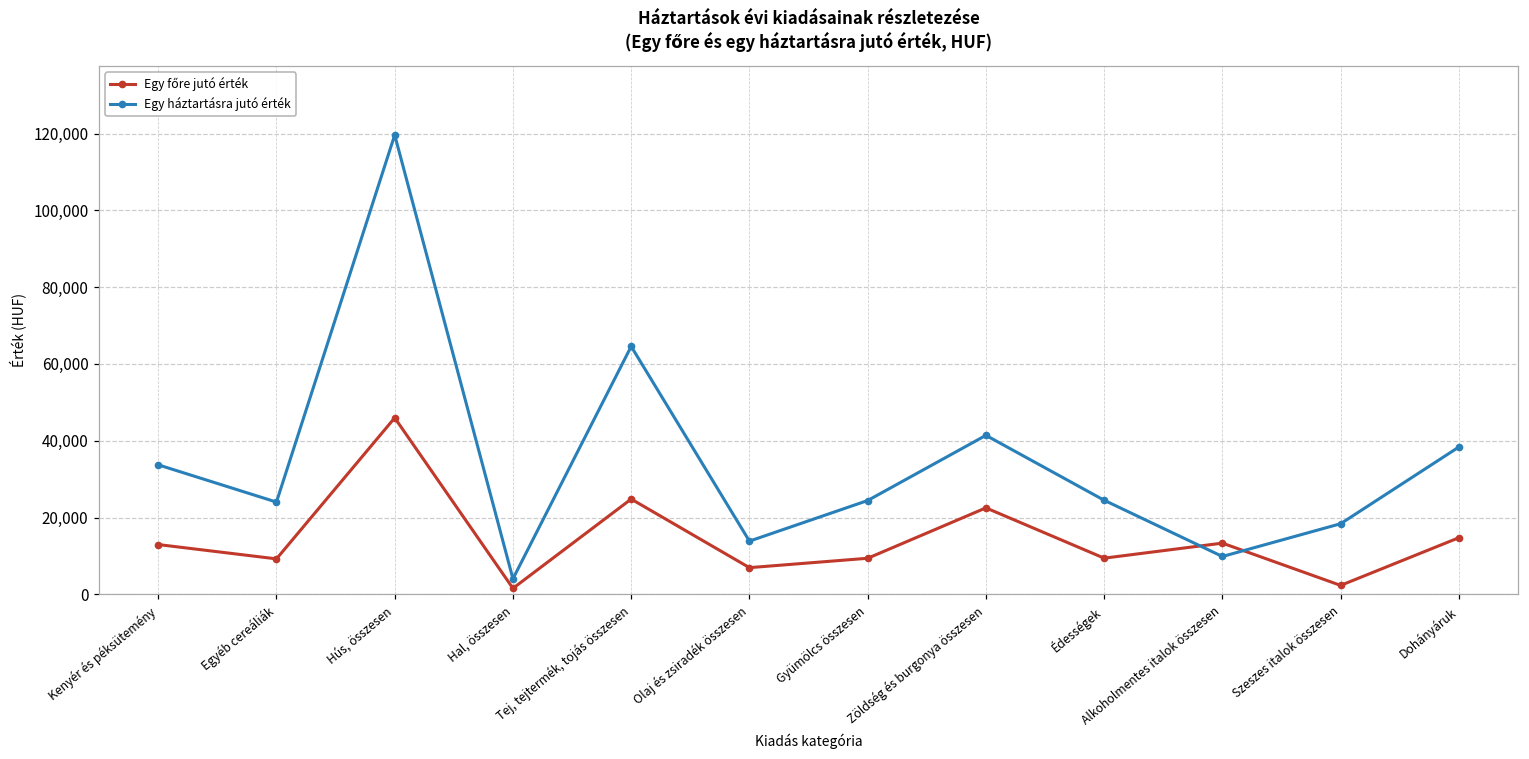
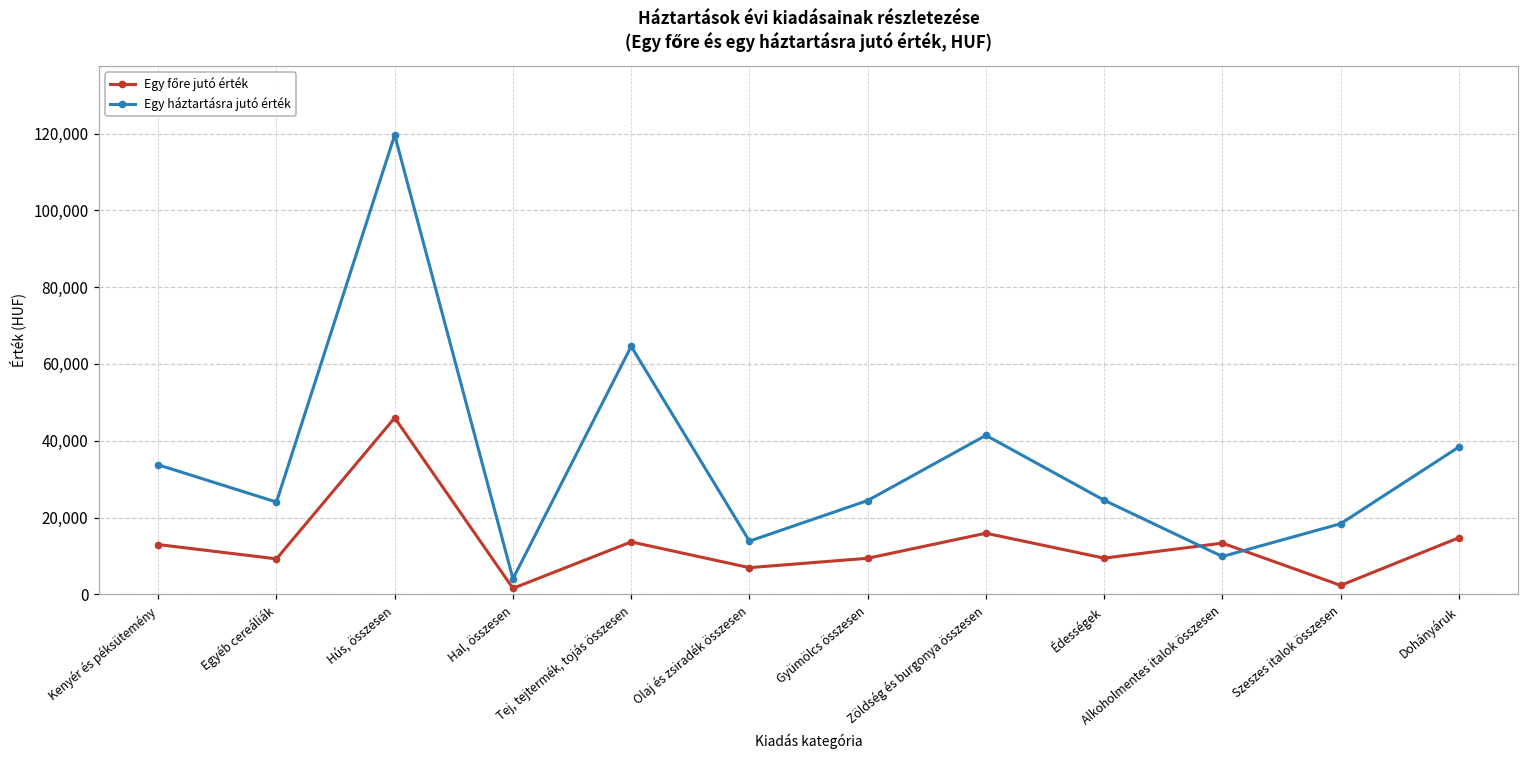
Egy főre jutó érték, Tej, tejtermék, tojás összesen: 25,000 -> 14,000
Egy főre jutó érték, Zöldség és burgonya összesen: 23,000 -> 16,000
